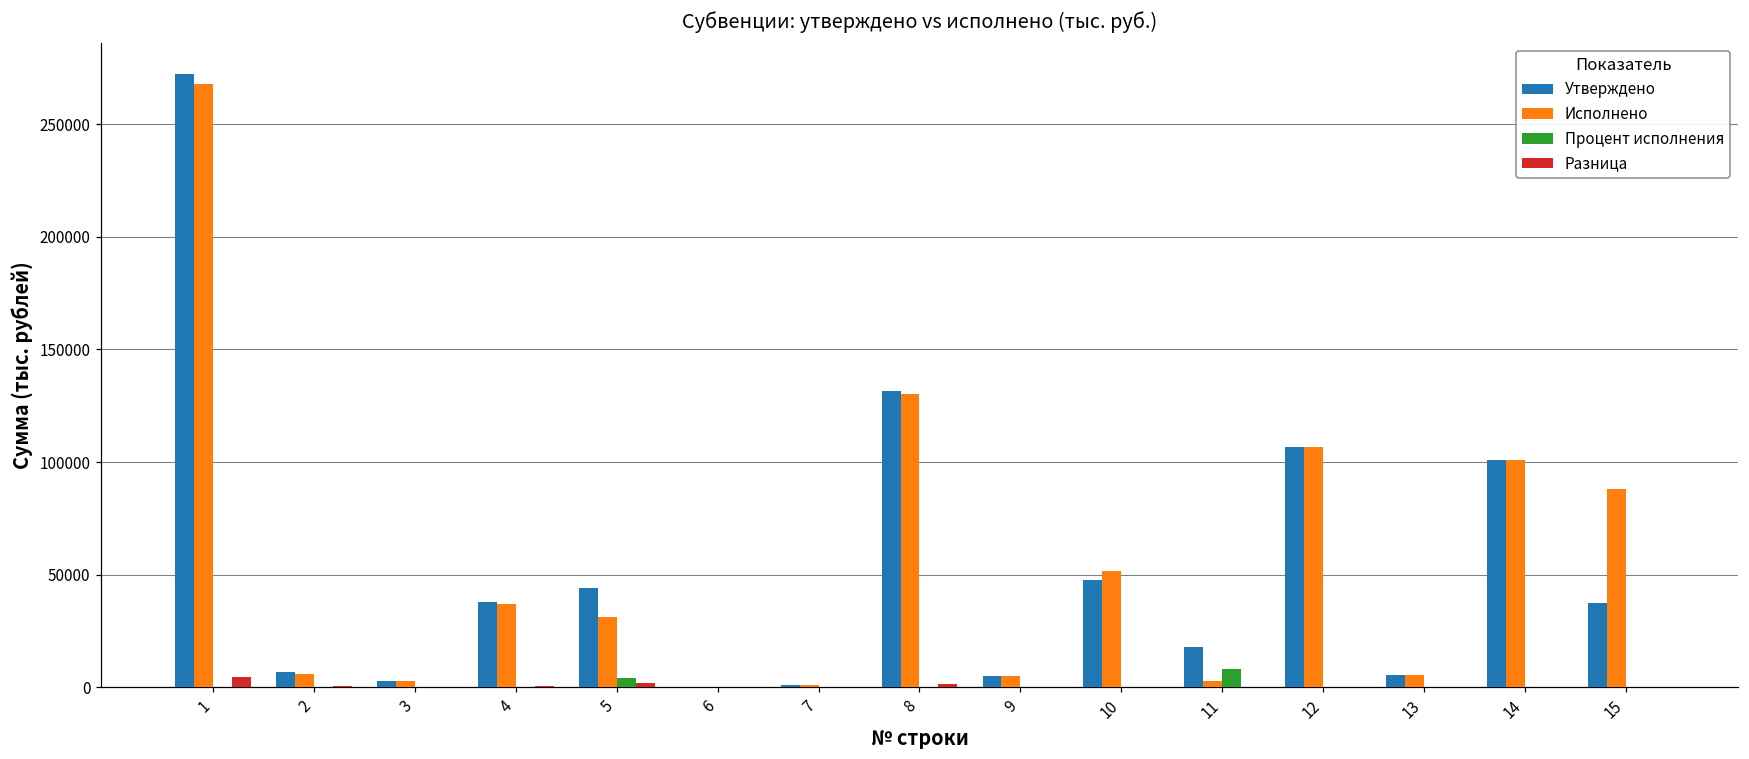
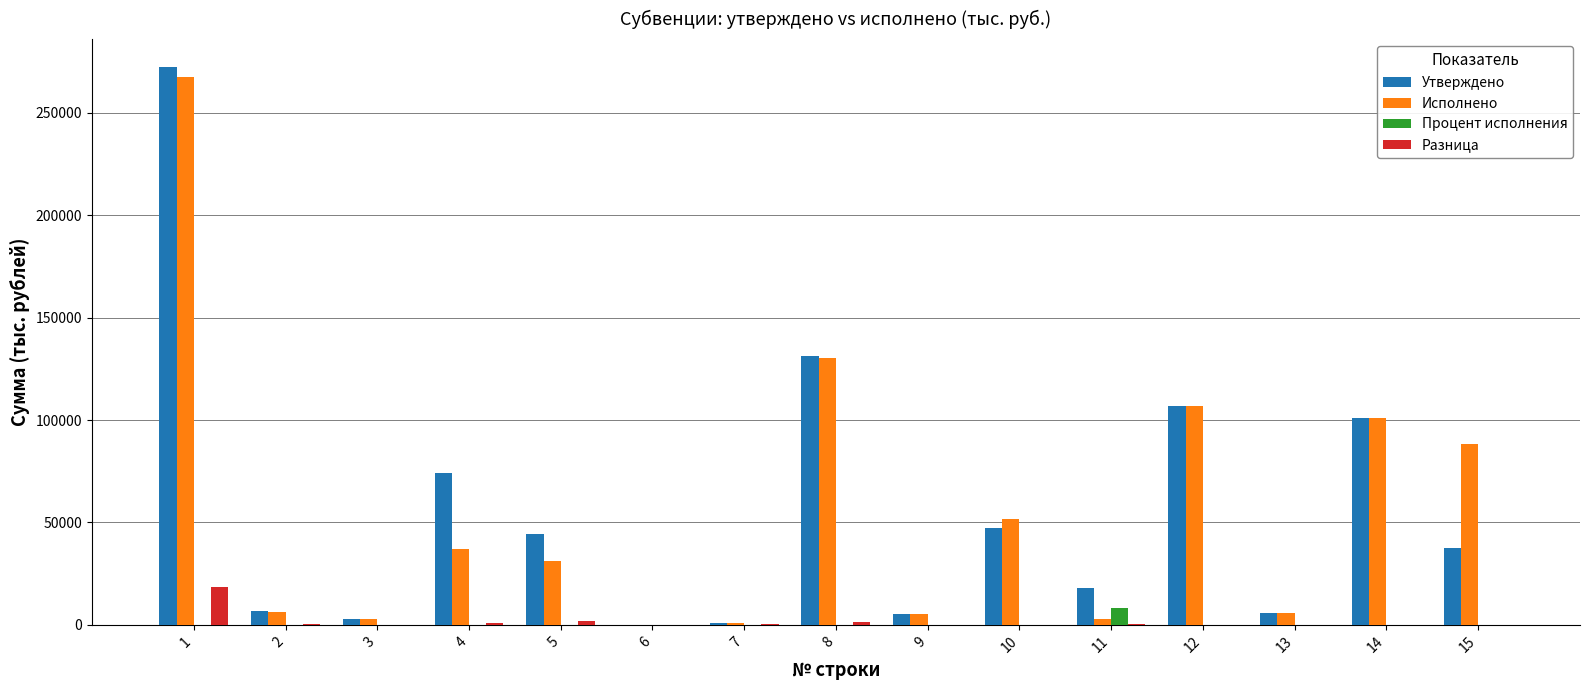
Разница, 1: 5000 -> 18000
Утверждено, 4: 38000 -> 74000
Процент исполнения, 5: 4000 -> 0
